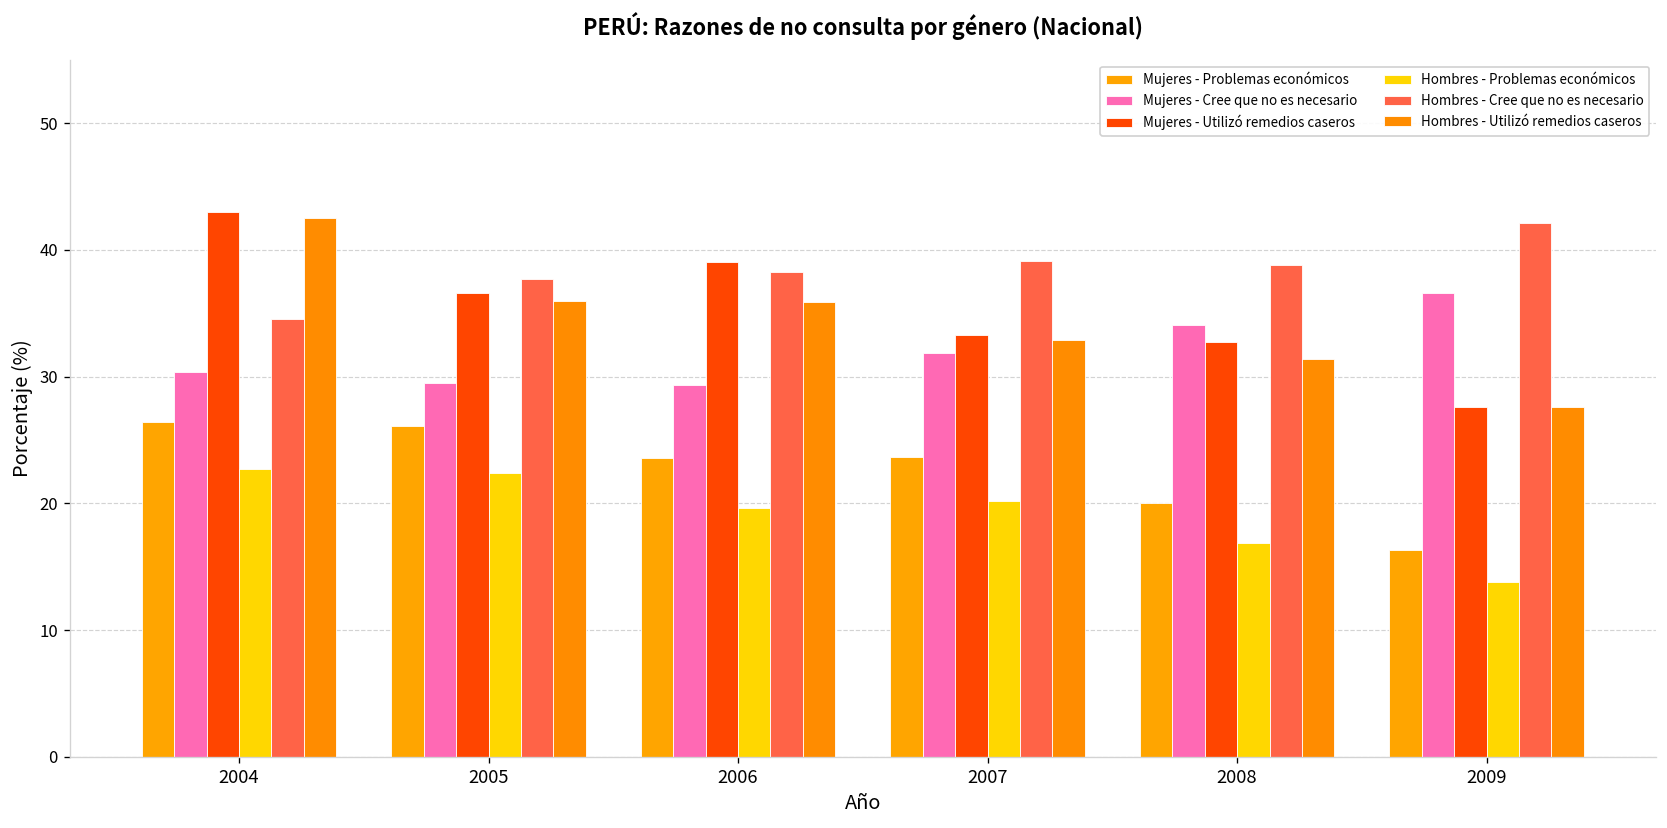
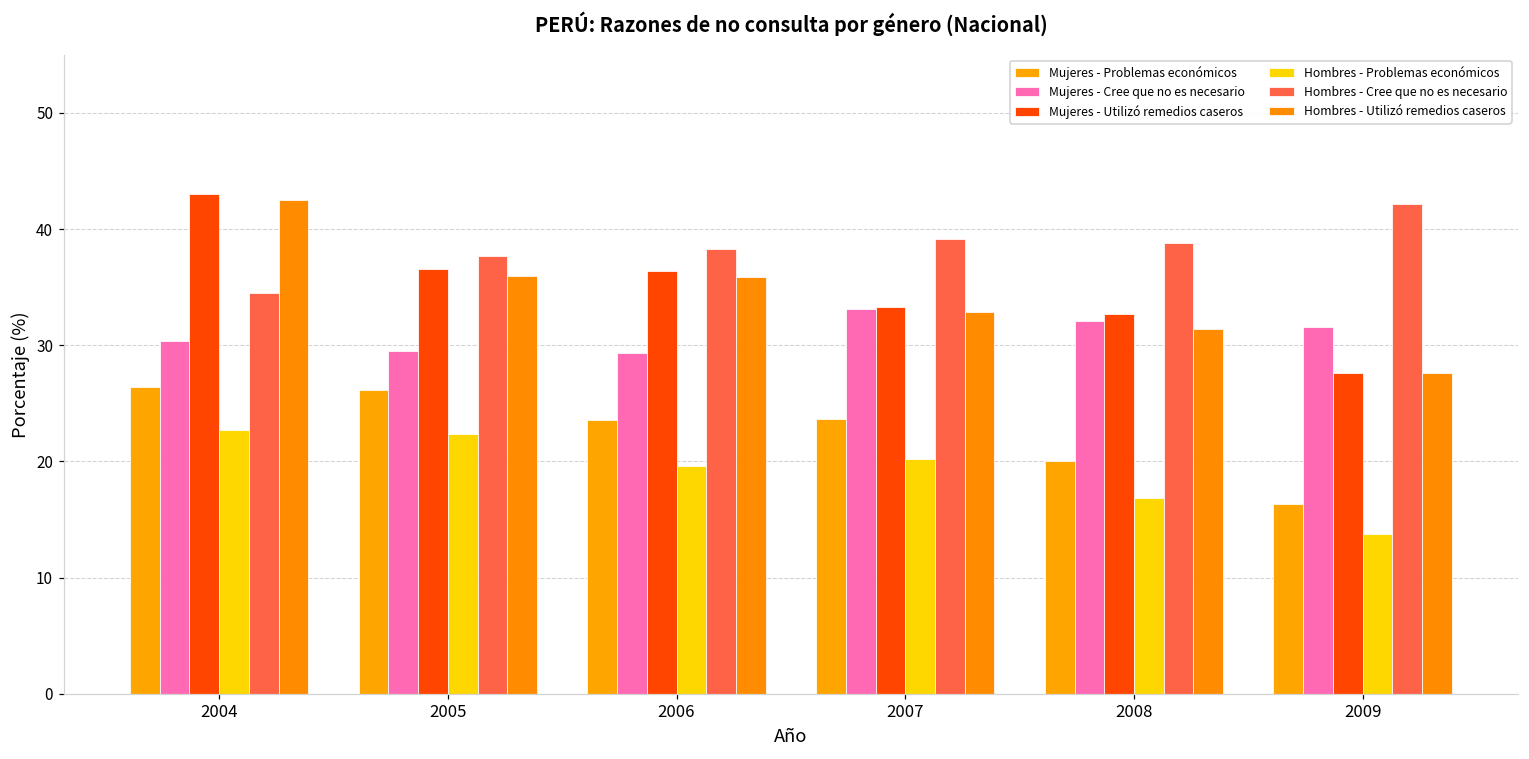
Mujeres - Utilizó remedios caseros, 2006: 39.1 -> 36.4
Mujeres - Cree que no es necesario, 2007: 31.9 -> 33.1
Mujeres - Cree que no es necesario, 2008: 34.1 -> 32.1
Mujeres - Cree que no es necesario, 2009: 36.6 -> 31.6
